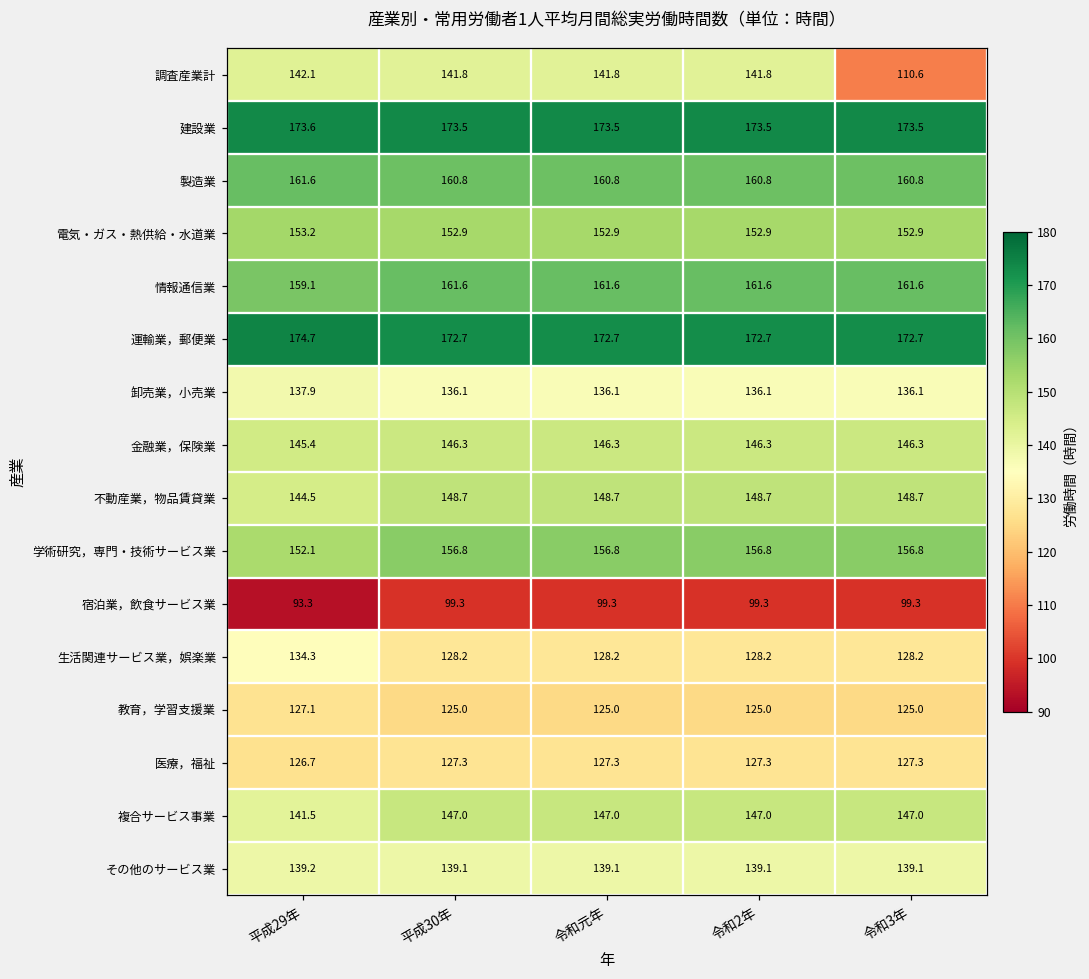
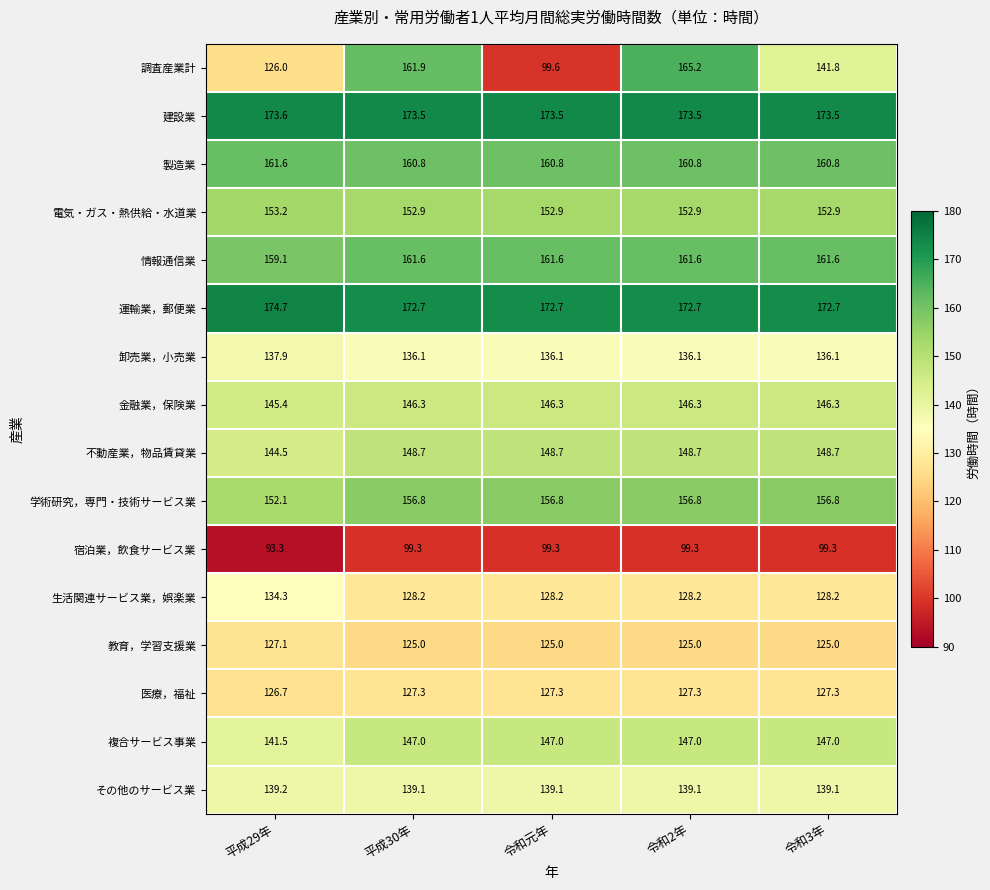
調査産業計, 平成29年: 142.1 -> 126.0
調査産業計, 平成30年: 141.8 -> 161.9
調査産業計, 令和元年: 141.8 -> 99.6
調査産業計, 令和2年: 141.8 -> 165.2
調査産業計, 令和3年: 110.6 -> 141.8
